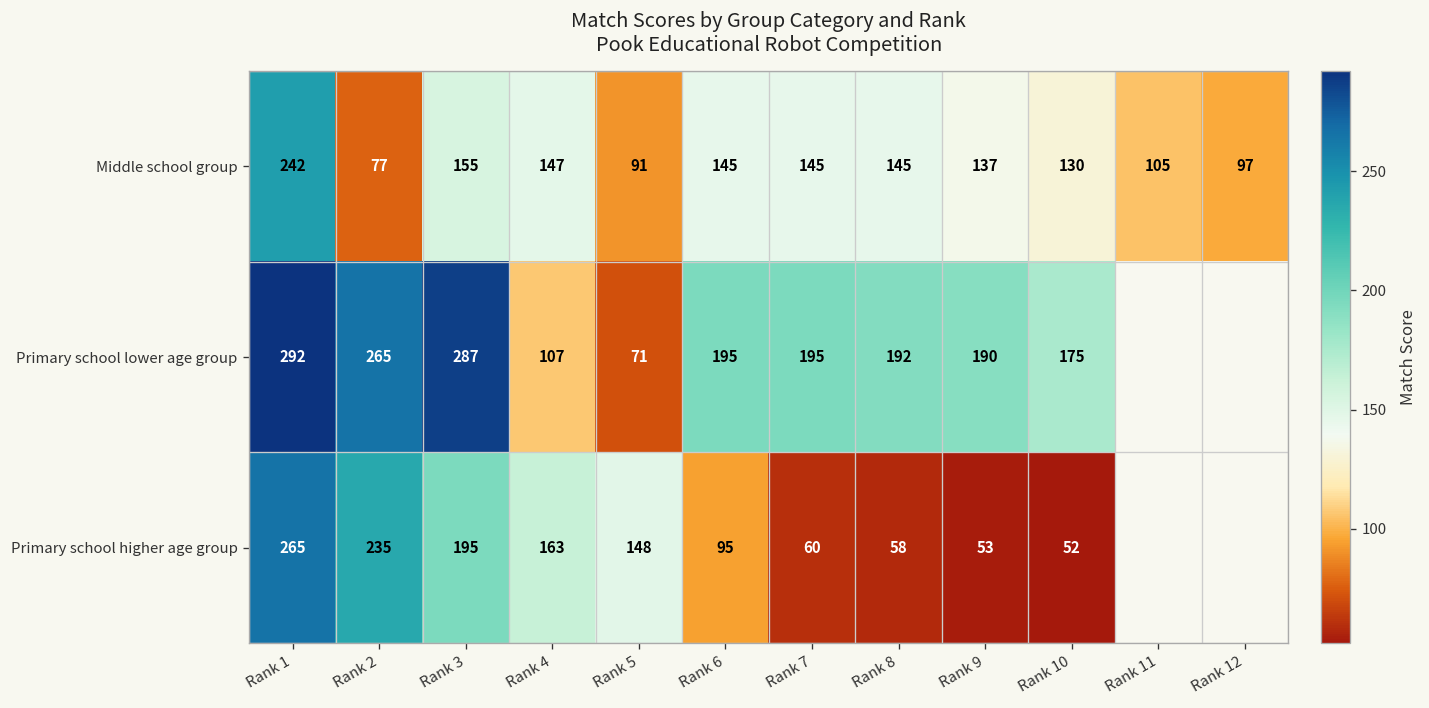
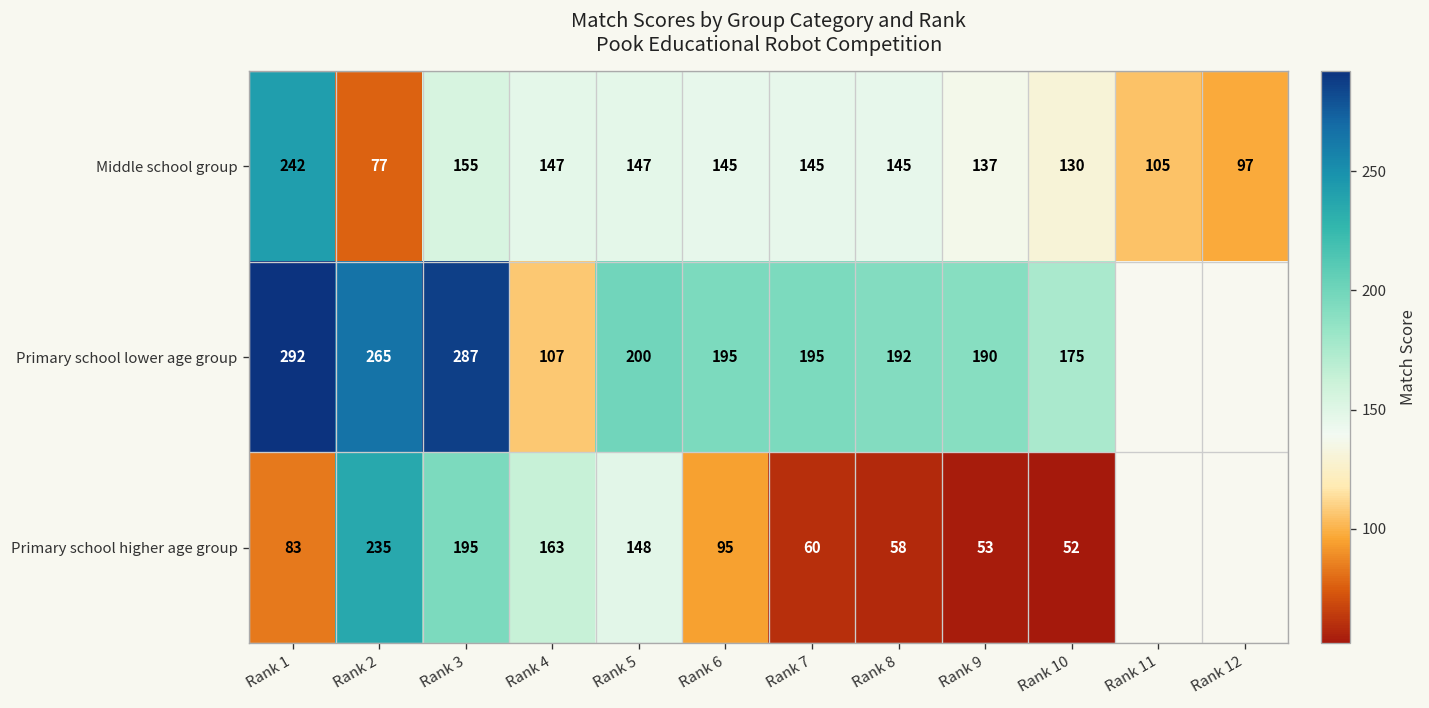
Middle school group, Rank 5: 91 -> 147
Primary school lower age group, Rank 5: 71 -> 200
Primary school higher age group, Rank 1: 265 -> 83
